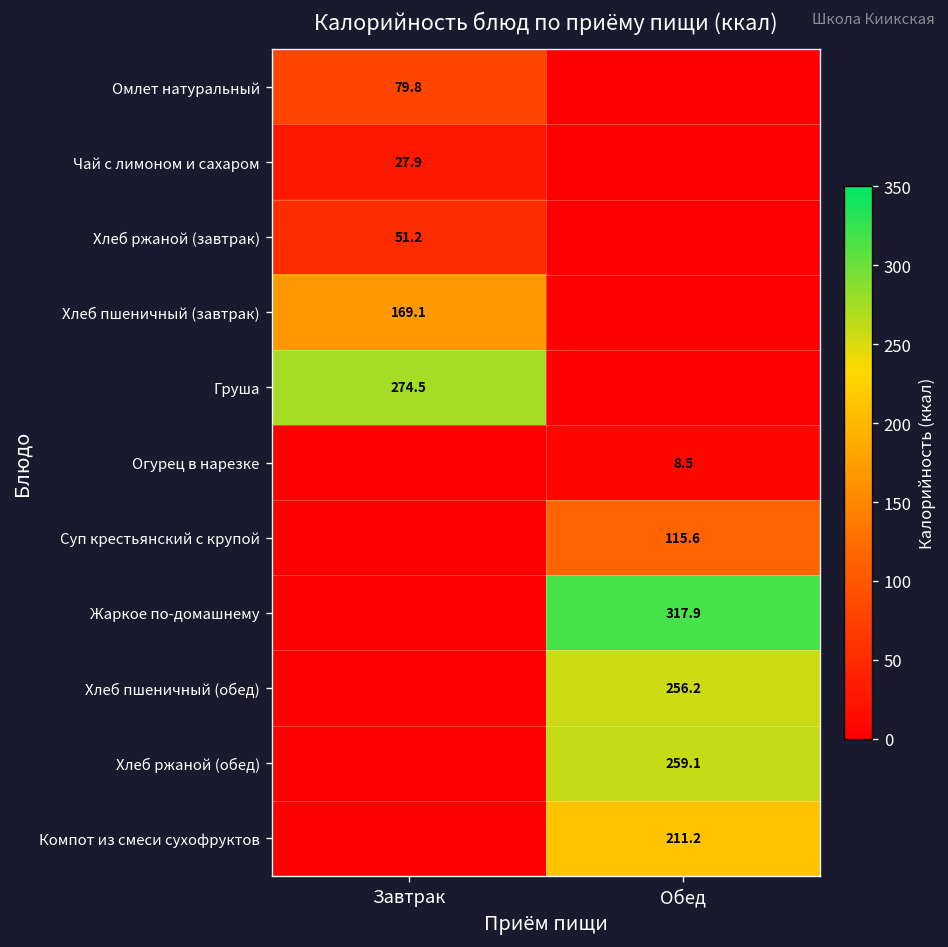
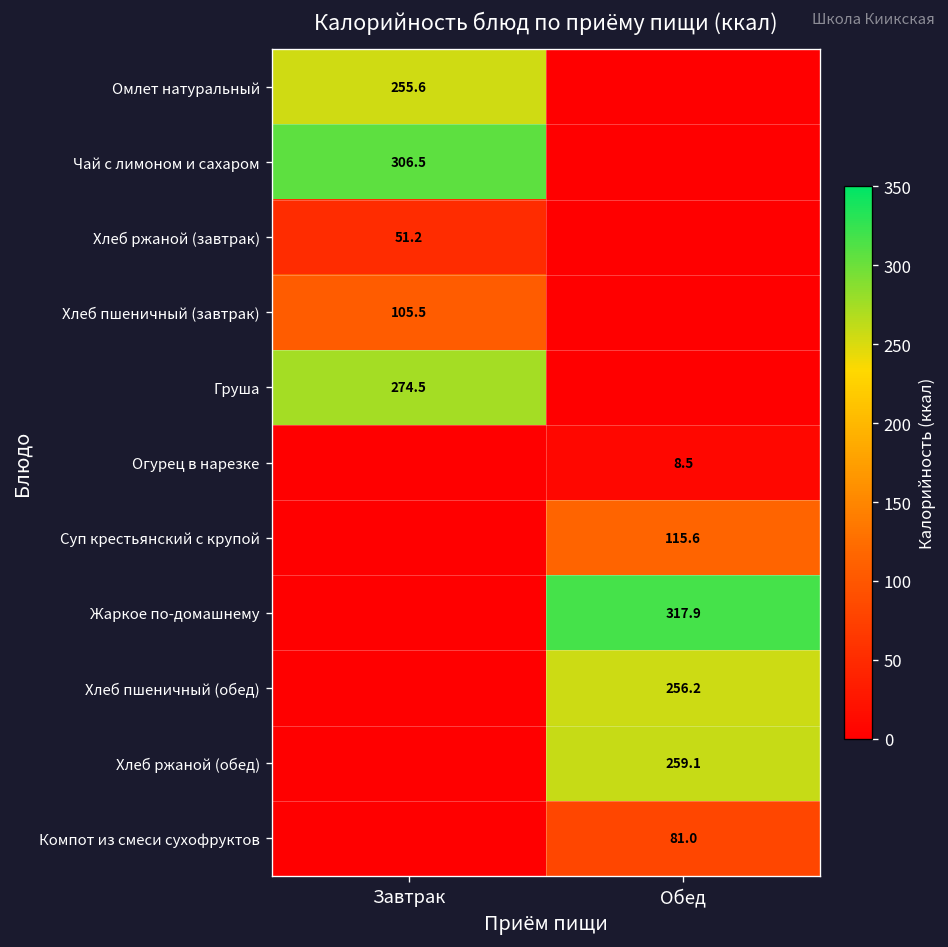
Омлет натуральный, Завтрак: 79.8 -> 255.6
Чай с лимоном и сахаром, Завтрак: 27.9 -> 306.5
Хлеб пшеничный (завтрак), Завтрак: 169.1 -> 105.5
Компот из смеси сухофруктов, Обед: 211.2 -> 81.0
